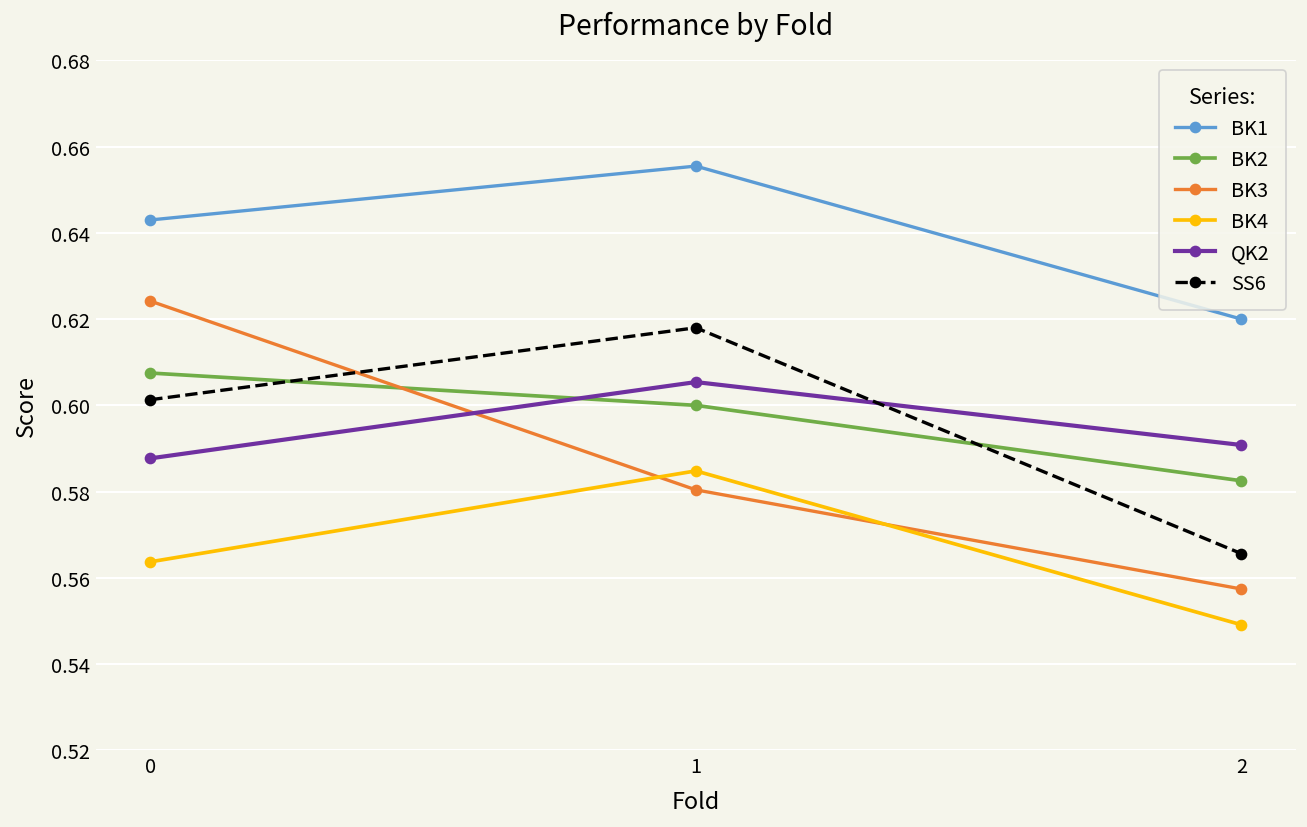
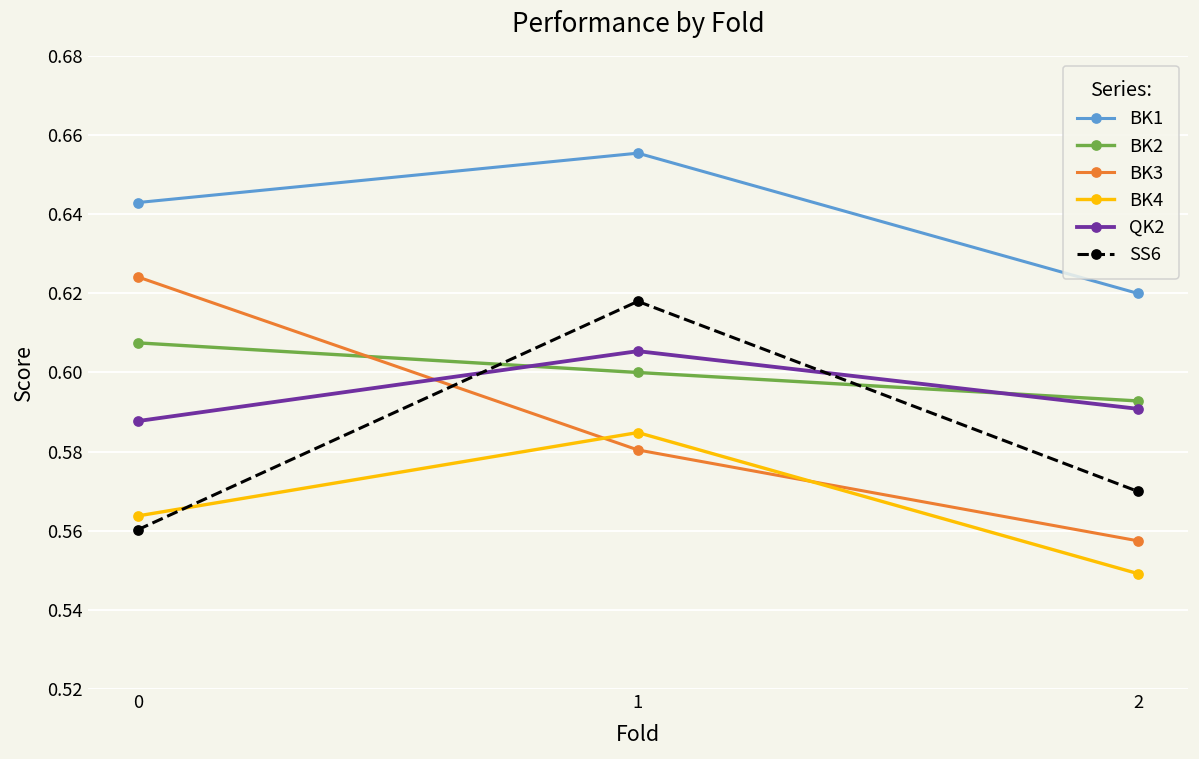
SS6, 0: 0.601 -> 0.560
BK2, 2: 0.583 -> 0.593
SS6, 2: 0.566 -> 0.570
